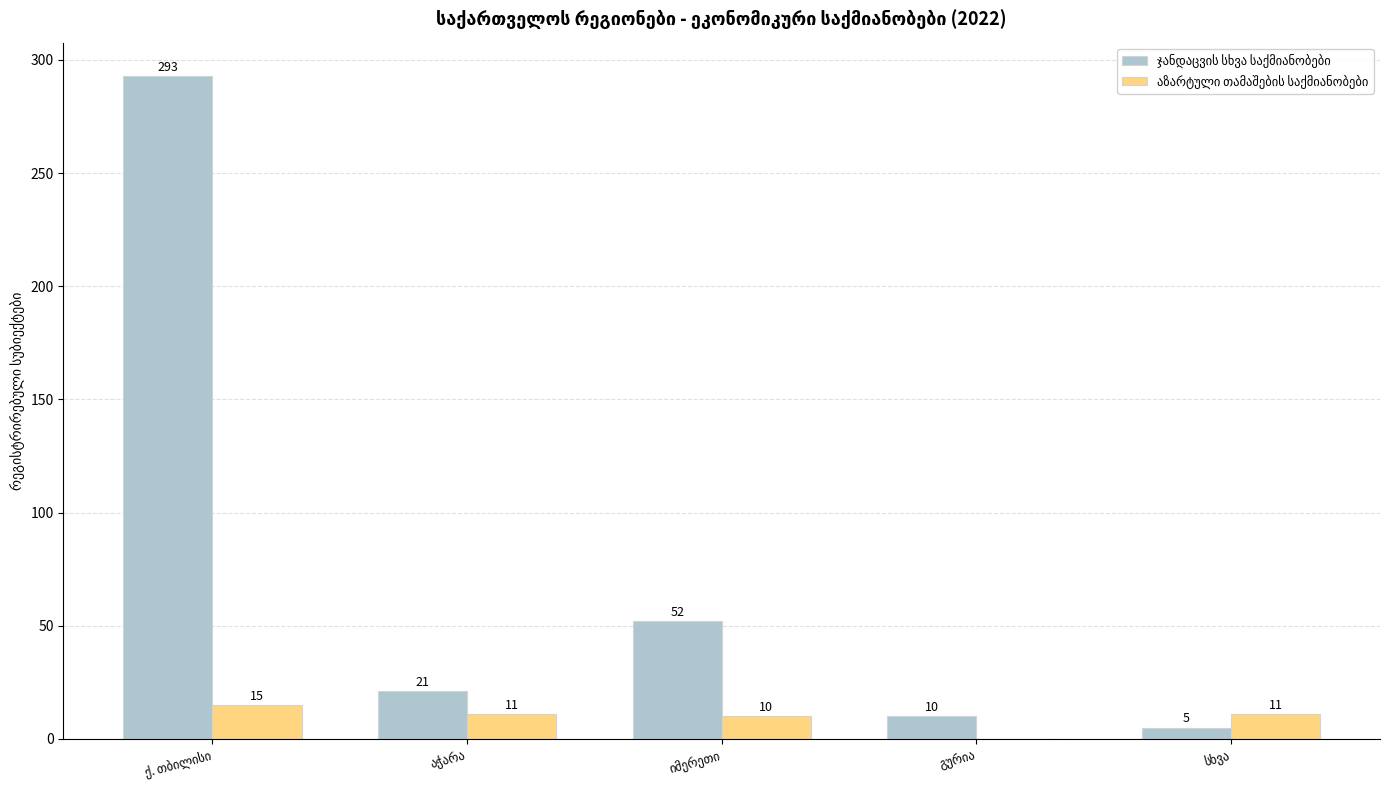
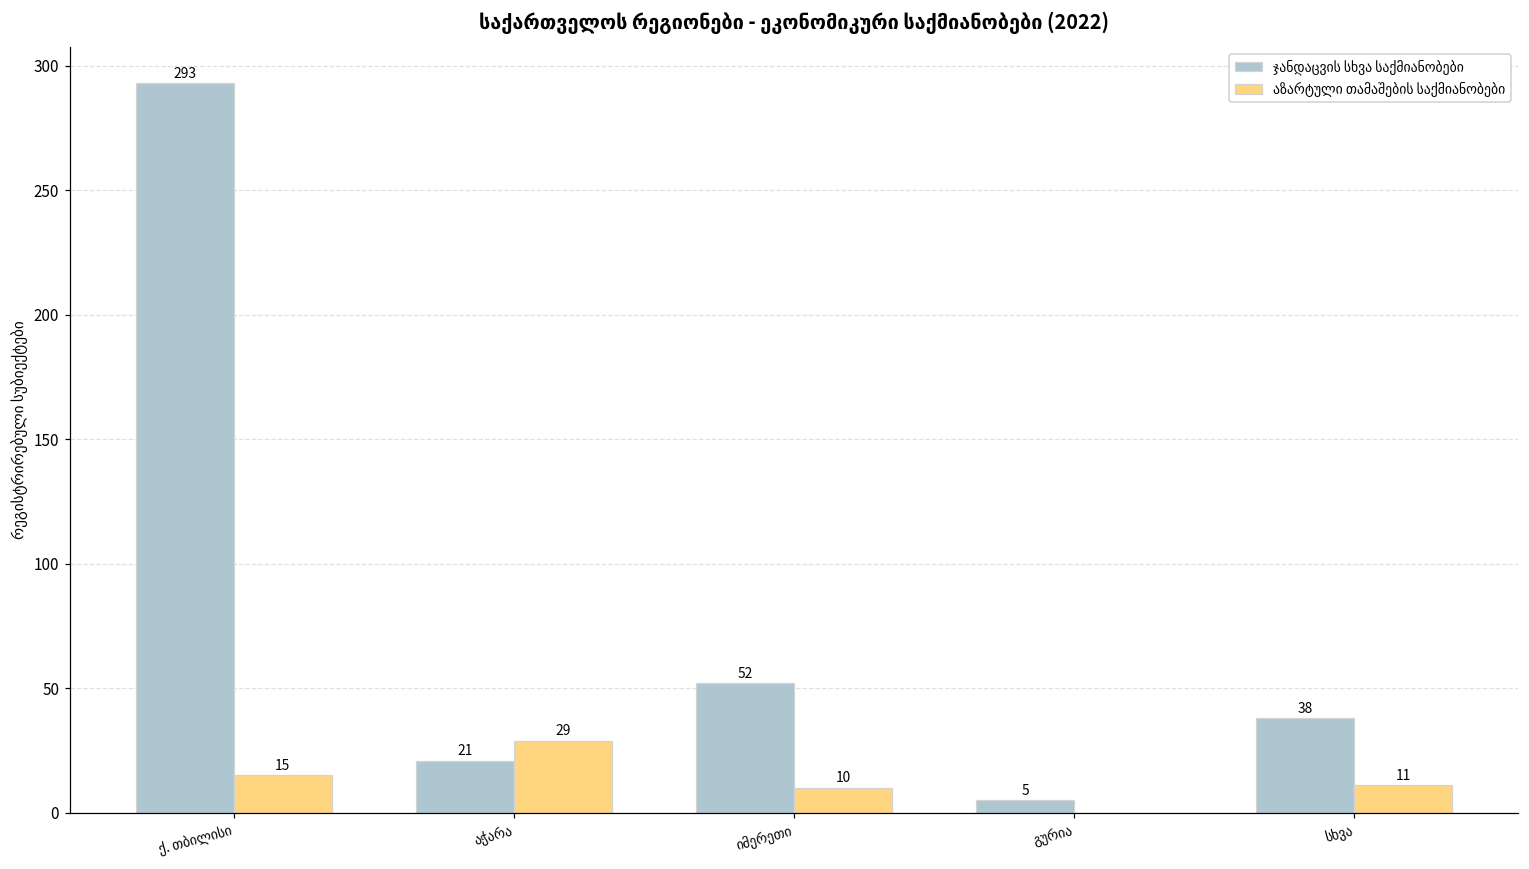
აზარტული თამაშების საქმიანობები, აჭარა: 11 -> 29
ჯანდაცვის სხვა საქმიანობები, გურია: 10 -> 5
ჯანდაცვის სხვა საქმიანობები, სხვა: 5 -> 38
